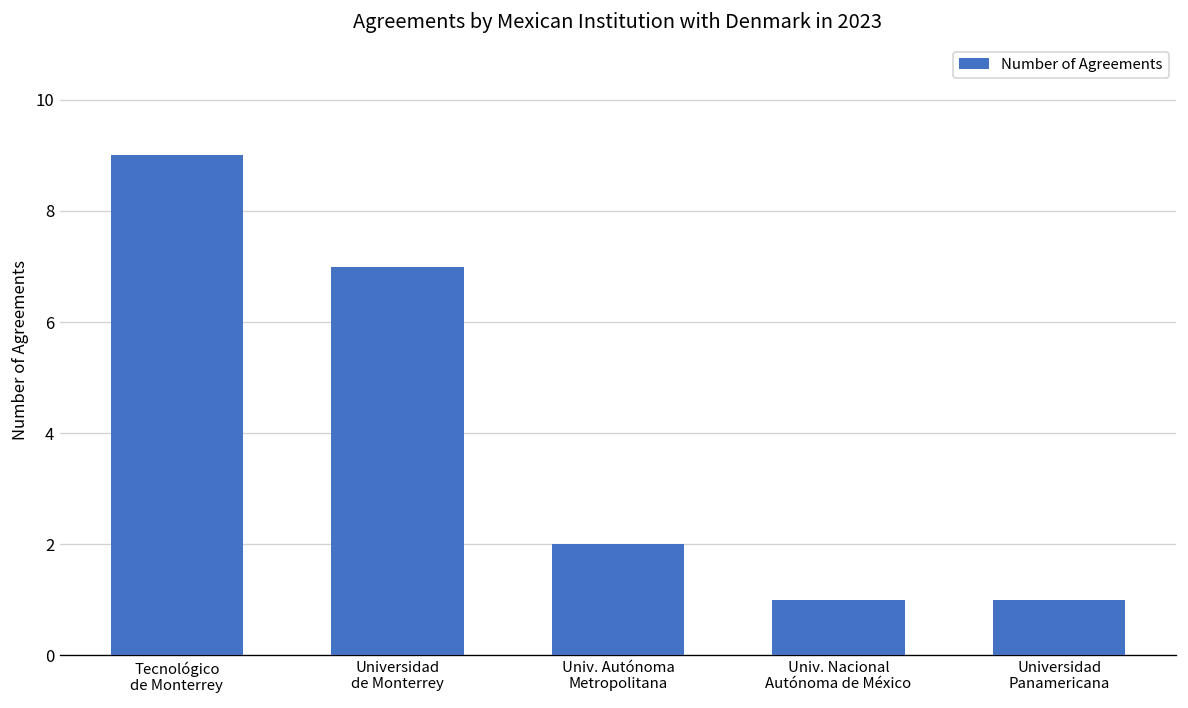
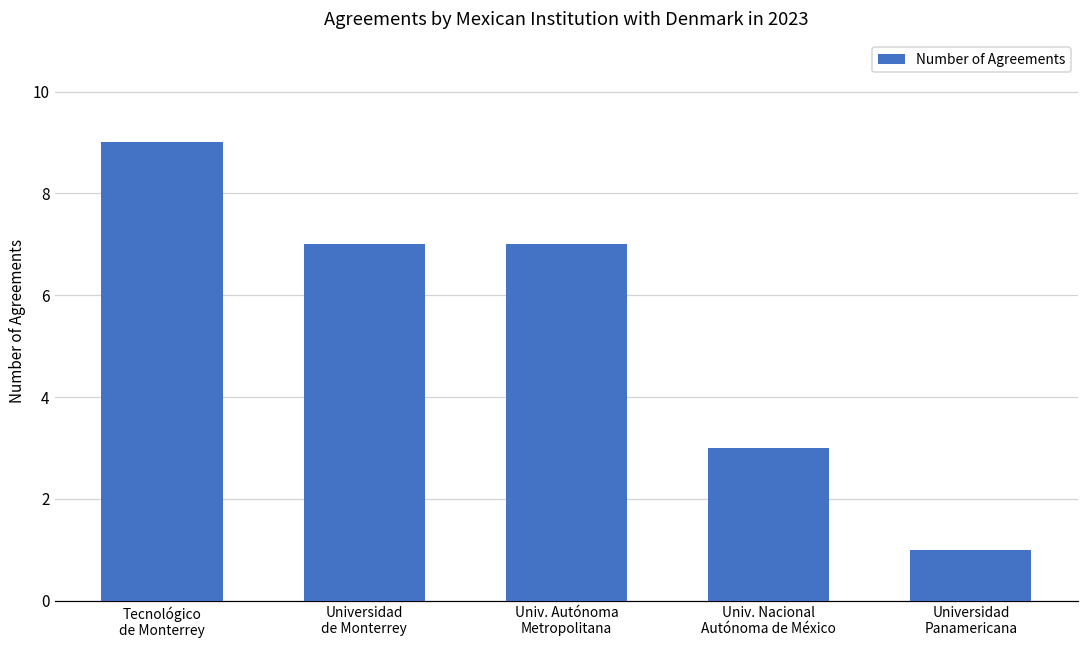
Univ. Autónoma Metropolitana: 2 -> 7
Univ. Nacional Autónoma de México: 1 -> 3
